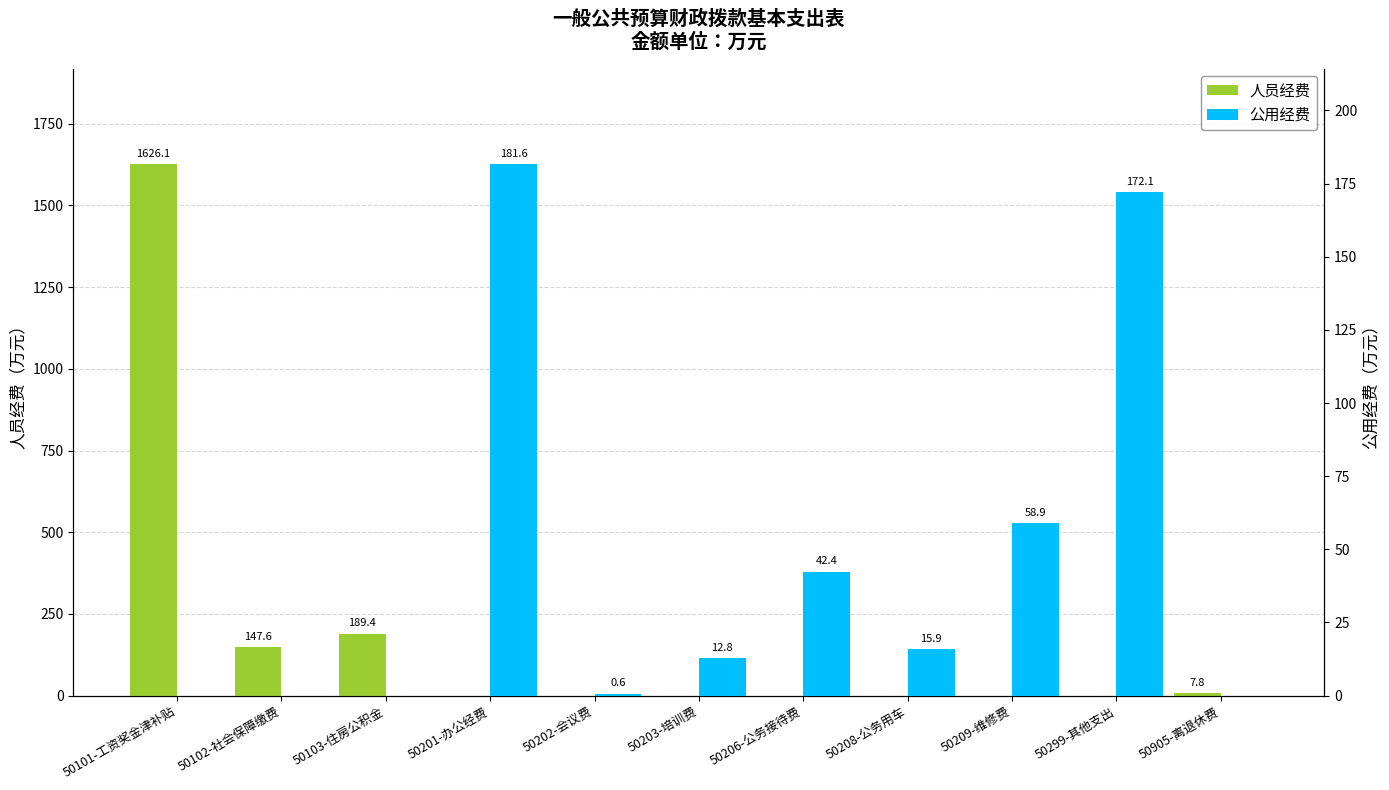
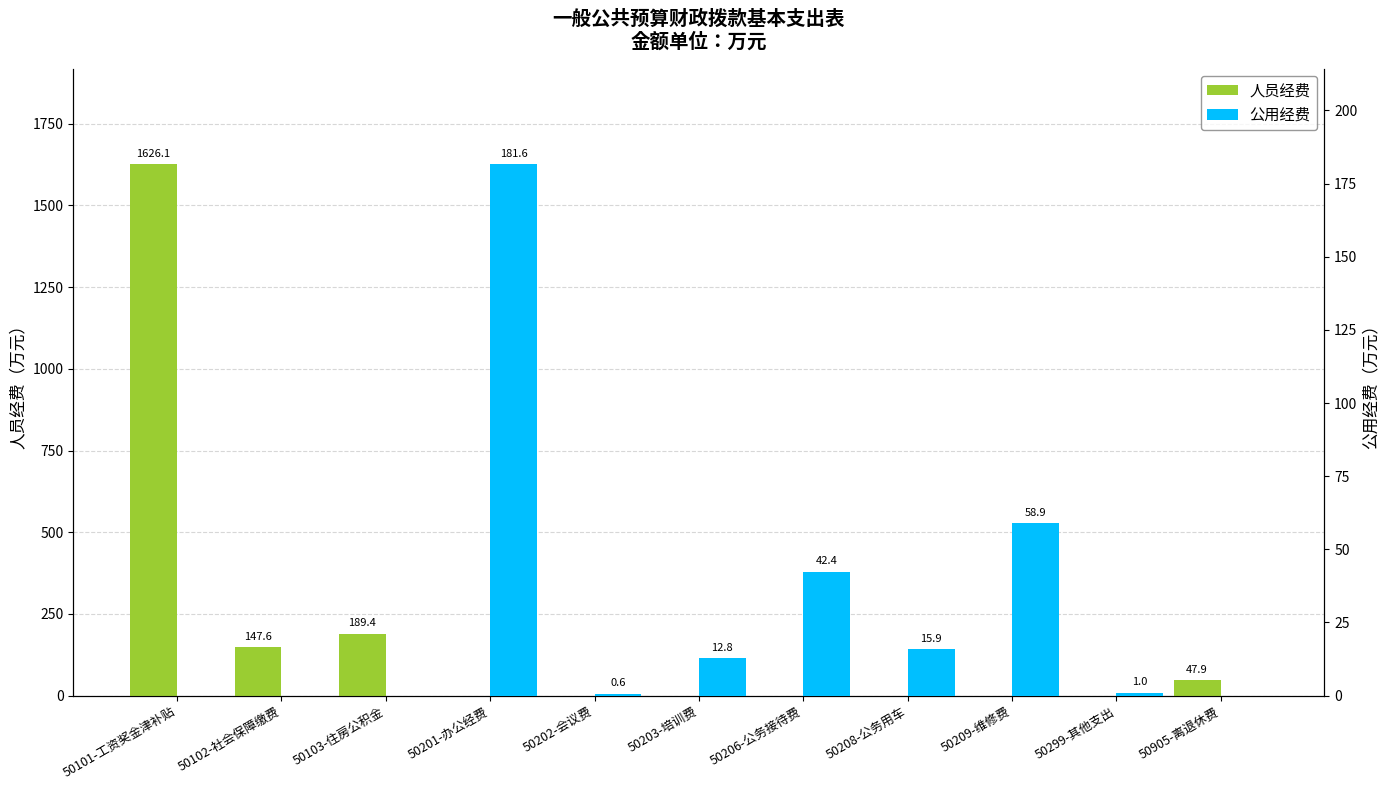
人员经费, 50905-离退休费: 7.8 -> 47.9
公用经费, 50299-其他支出: 172.1 -> 1.0
